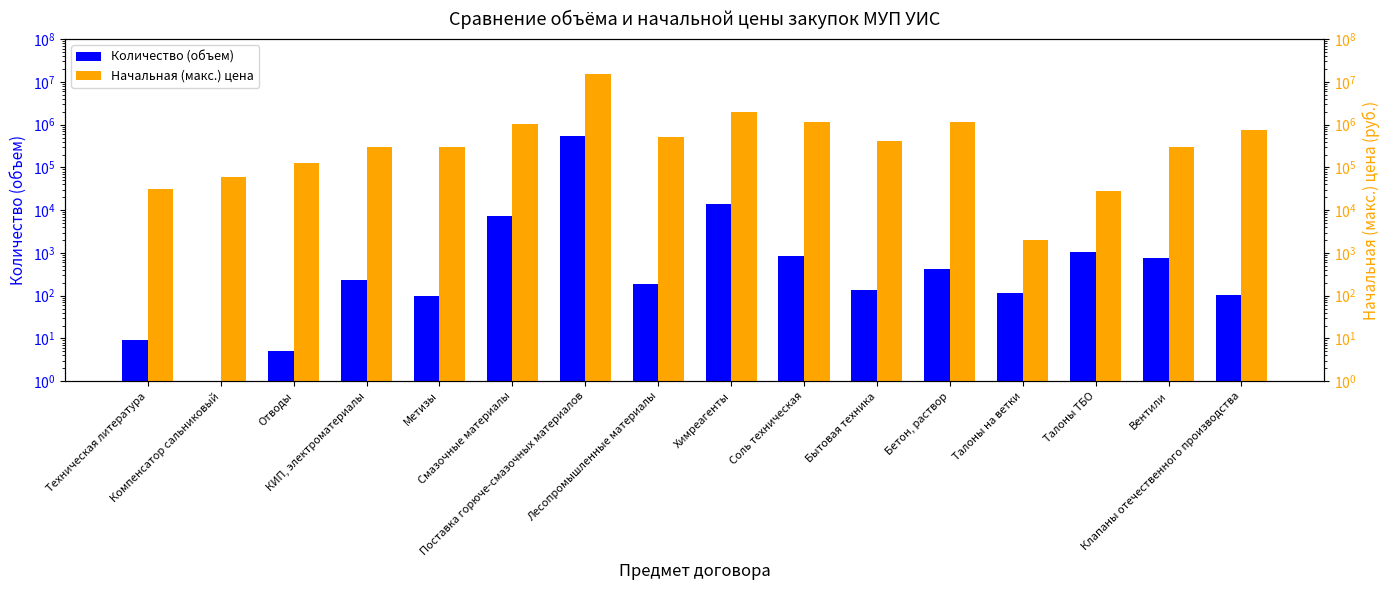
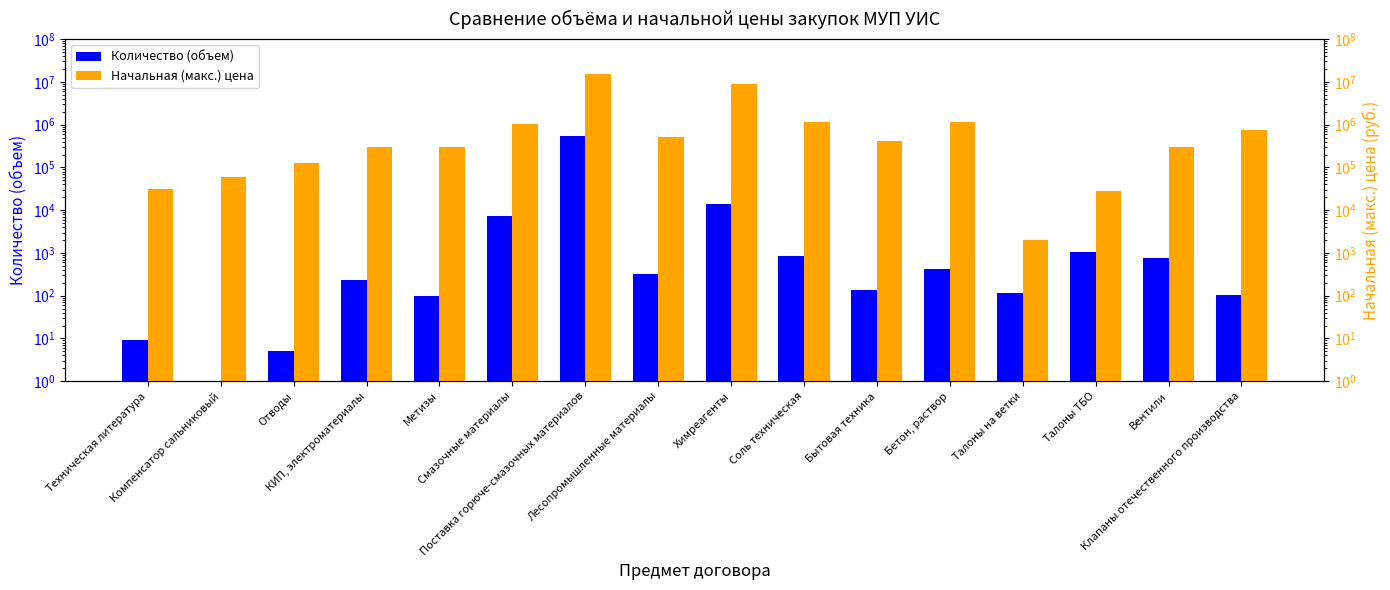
Количество (объем), Лесопромышленные материалы: 200 -> 300
Начальная (макс.) цена, Химреагенты: 2000000 -> 9000000
